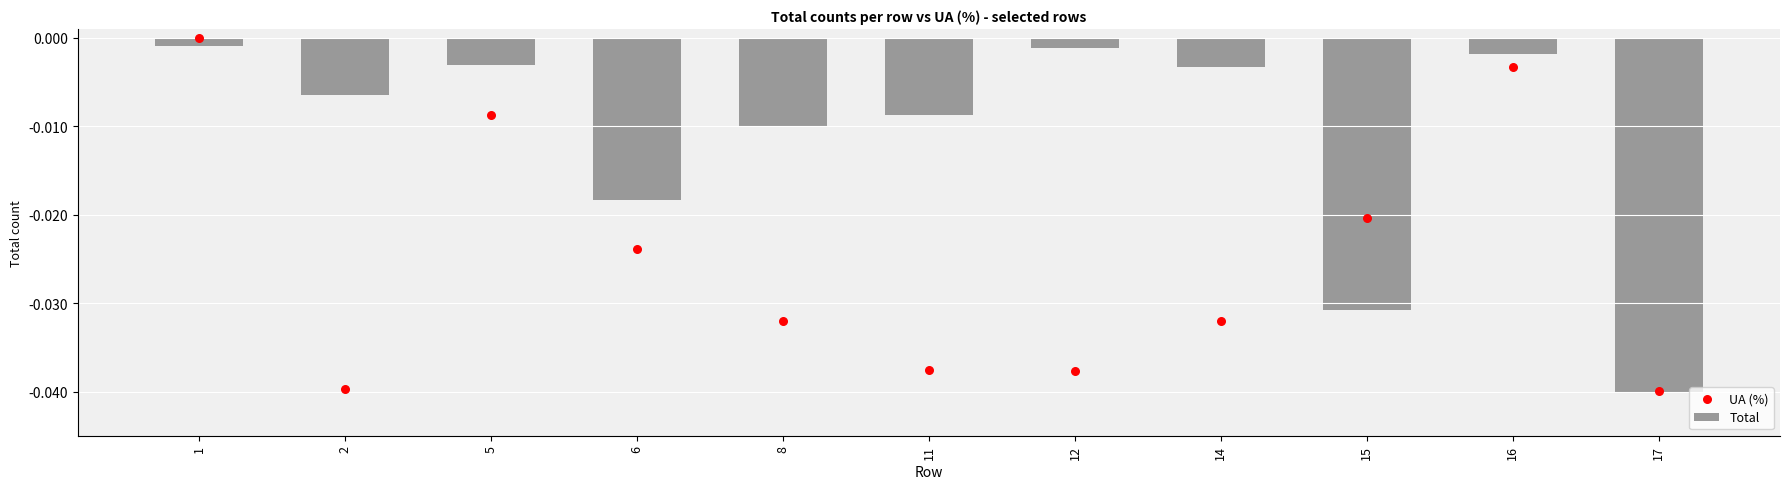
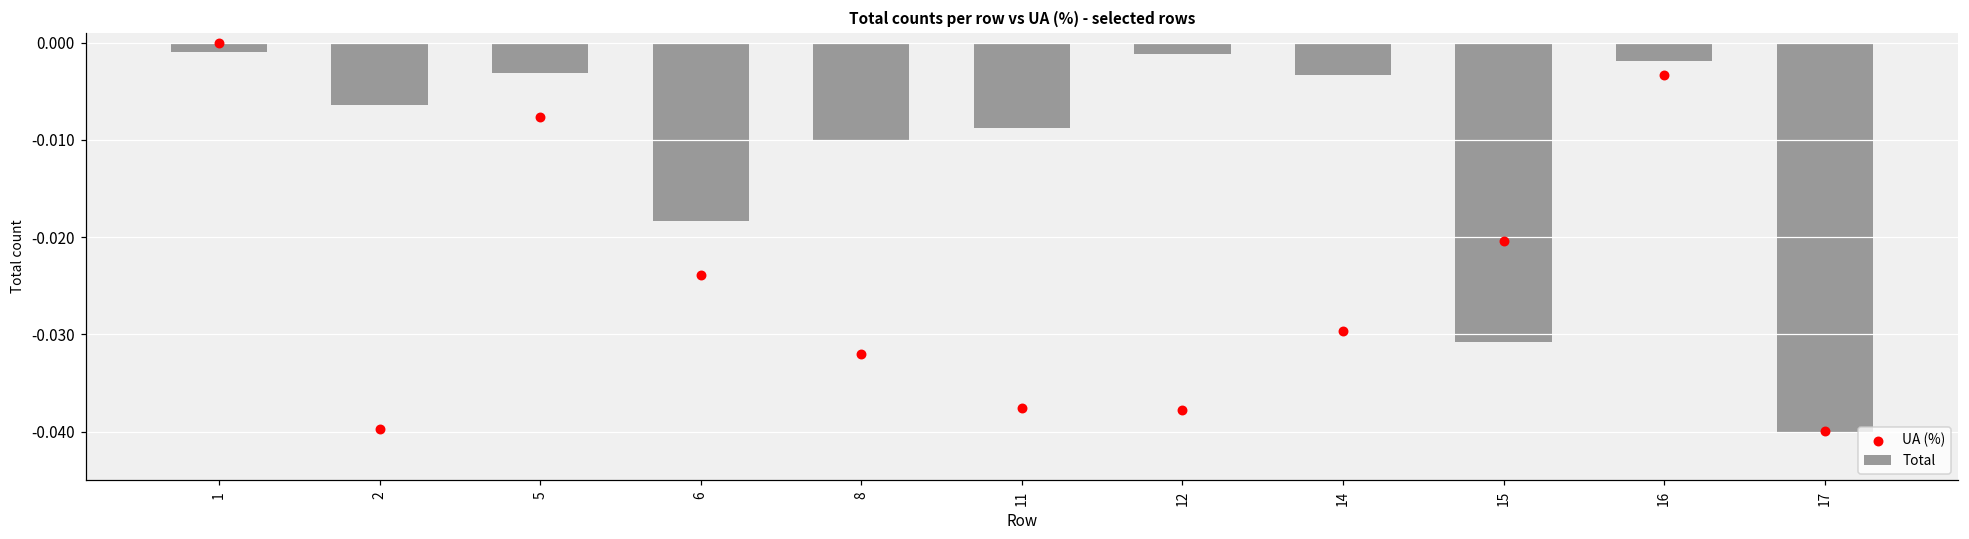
UA (%), 5: -0.009 -> -0.008
UA (%), 14: -0.032 -> -0.030
